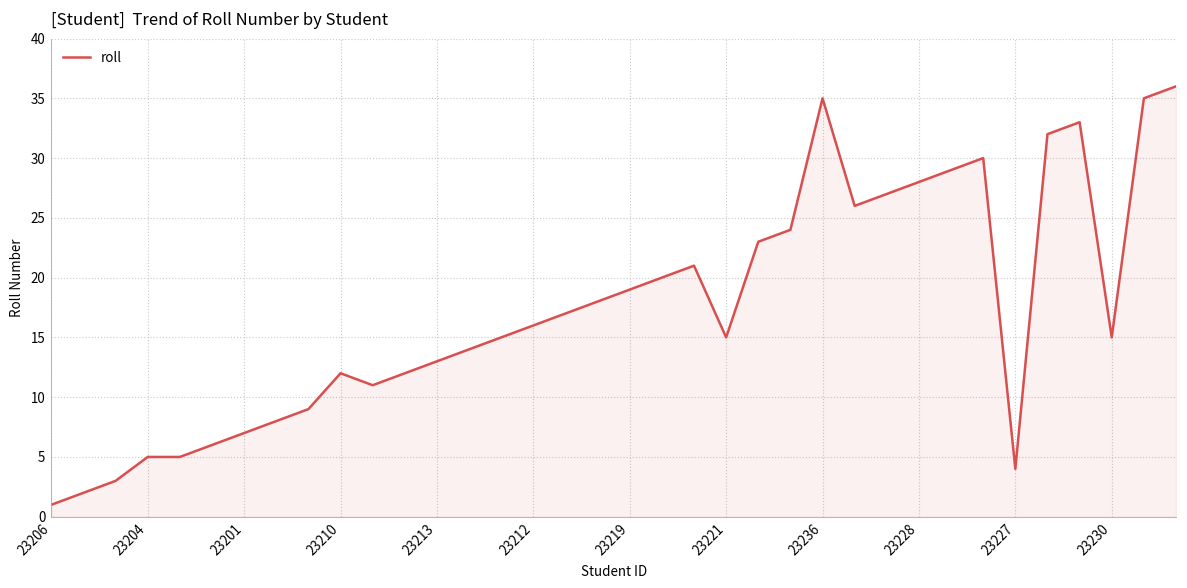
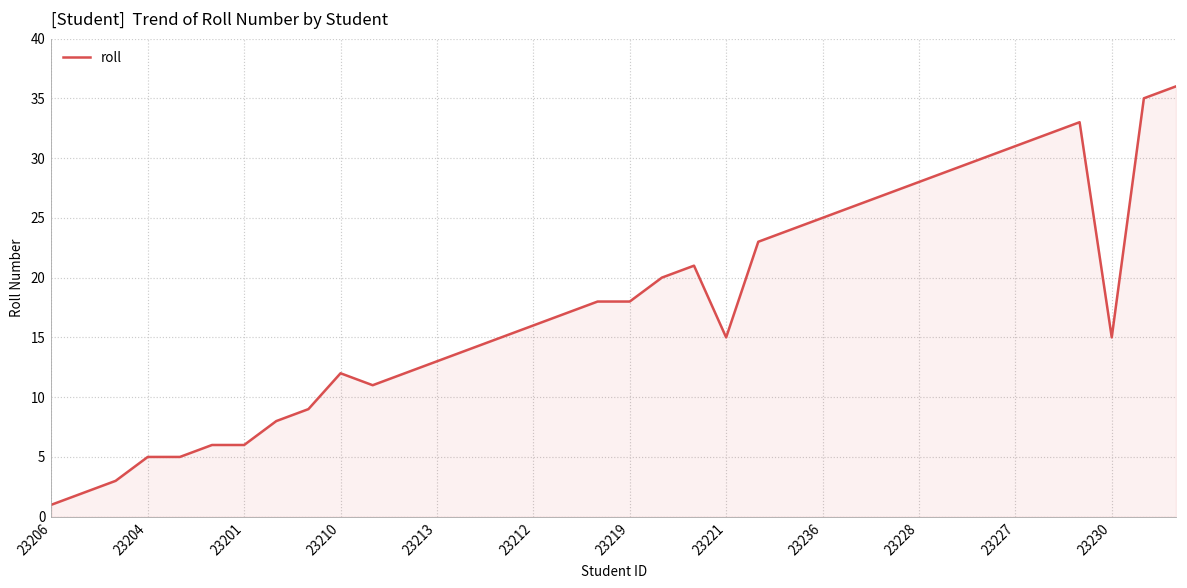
23201: 7 -> 6
23219: 19 -> 18
23236: 35 -> 25
23227: 4 -> 31
